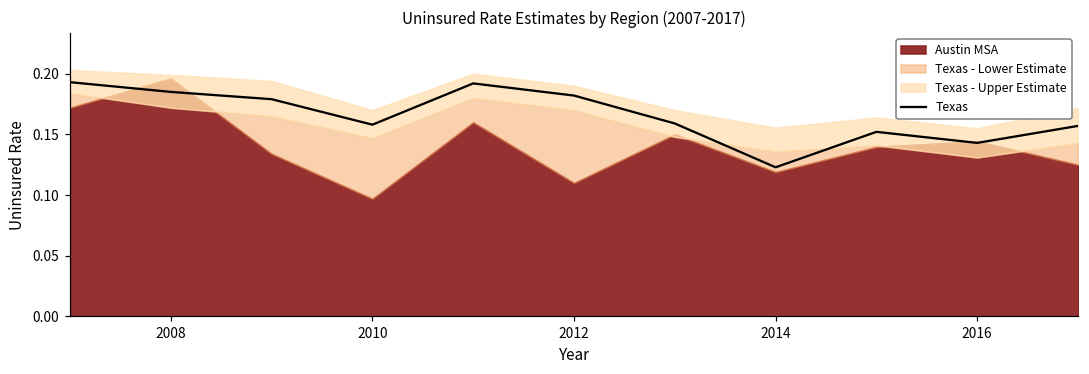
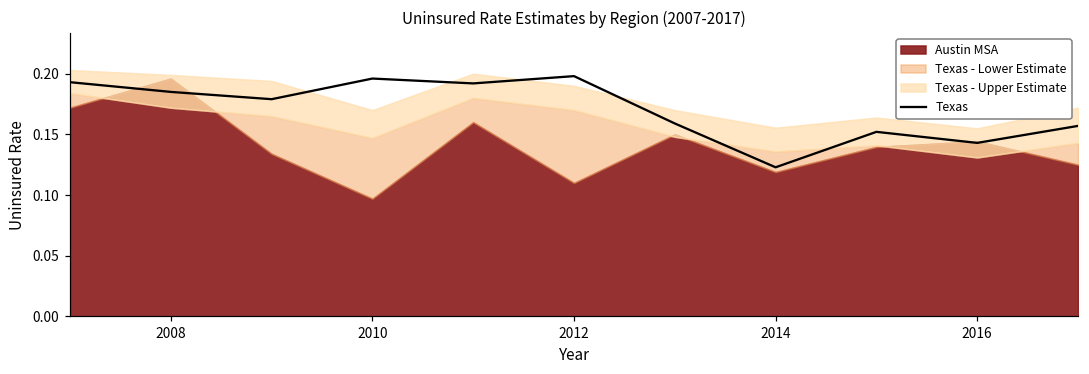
Texas, 2010: 0.158 -> 0.196
Texas, 2012: 0.182 -> 0.198
